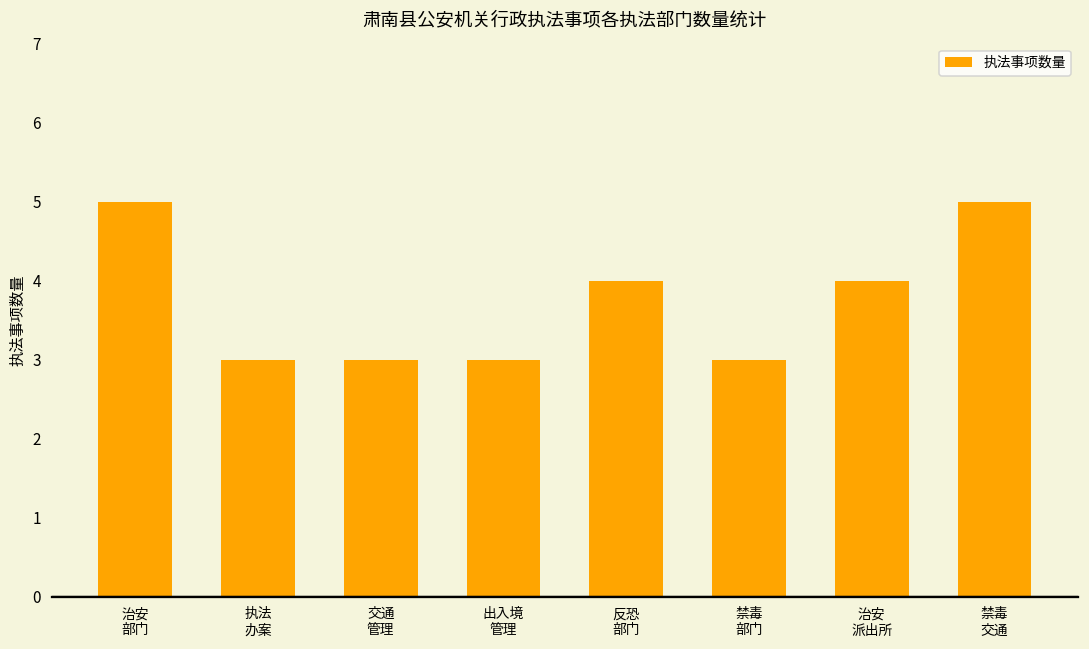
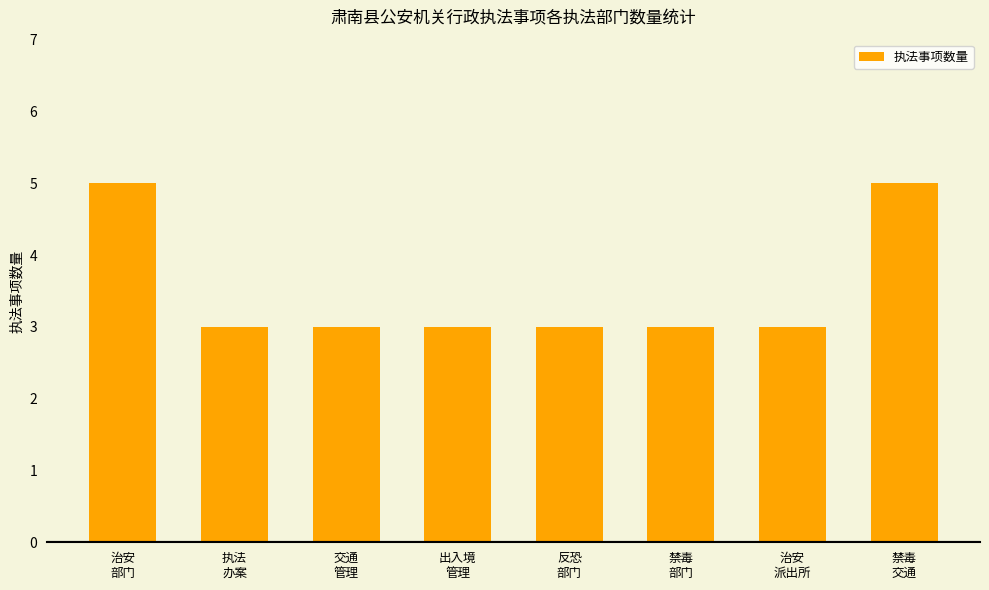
反恐 部门: 4 -> 3
治安 派出所: 4 -> 3
